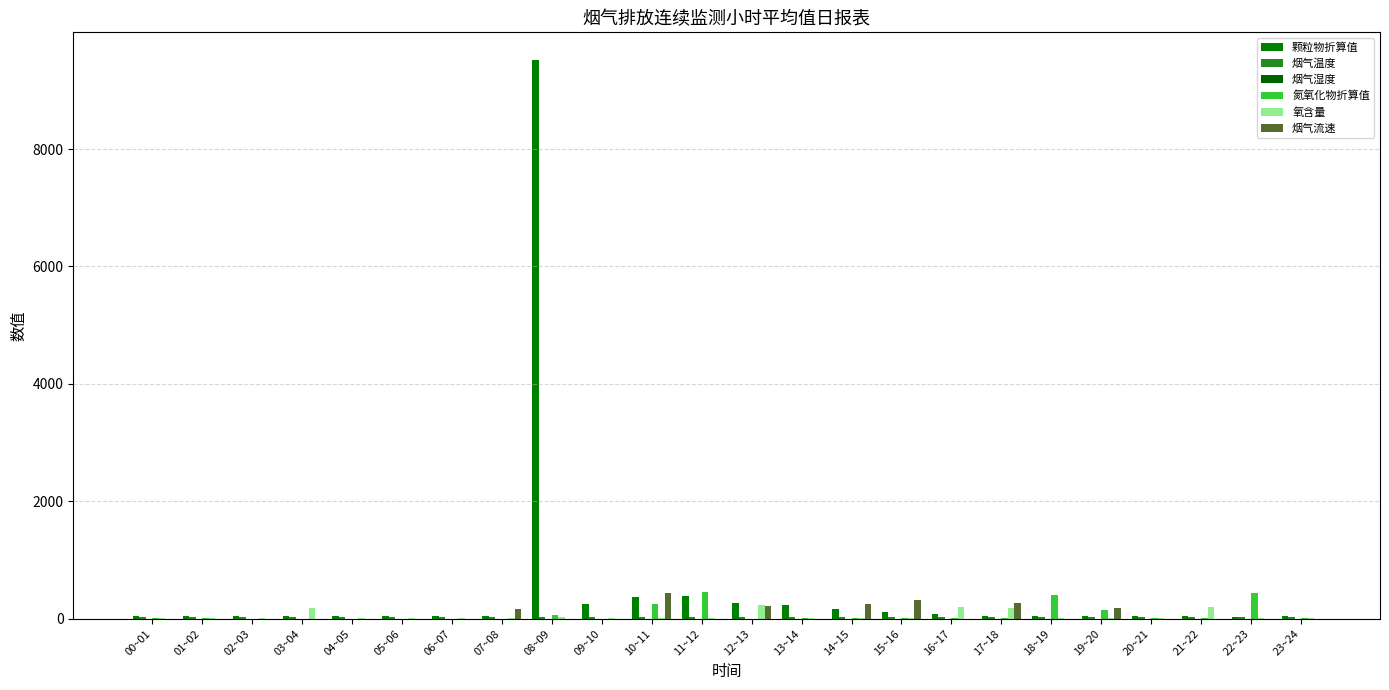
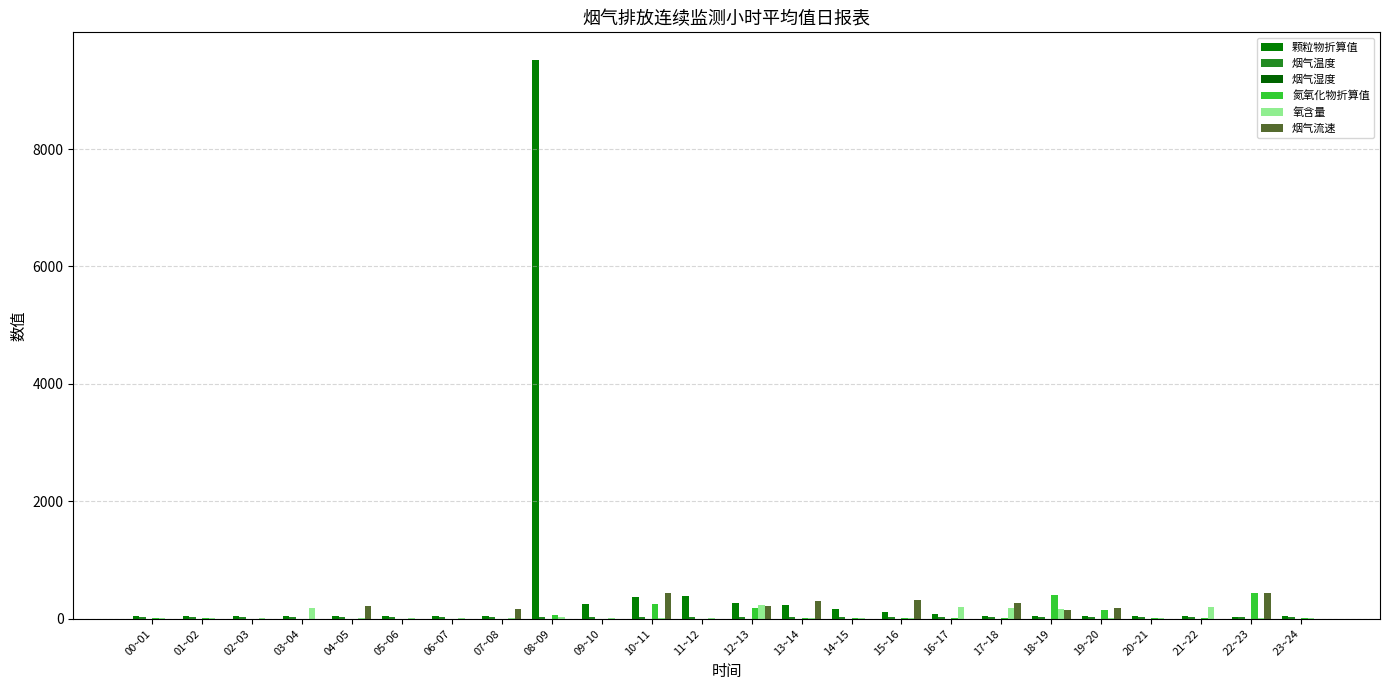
烟气流速, 04~05: 0 -> 200
氮氧化物折算值, 11~12: 500 -> 0
氮氧化物折算值, 12~13: 0 -> 200
烟气流速, 13~14: 0 -> 300
烟气流速, 14~15: 300 -> 0
氧含量, 18~19: 0 -> 200
烟气流速, 18~19: 0 -> 200
烟气流速, 22~23: 0 -> 400
